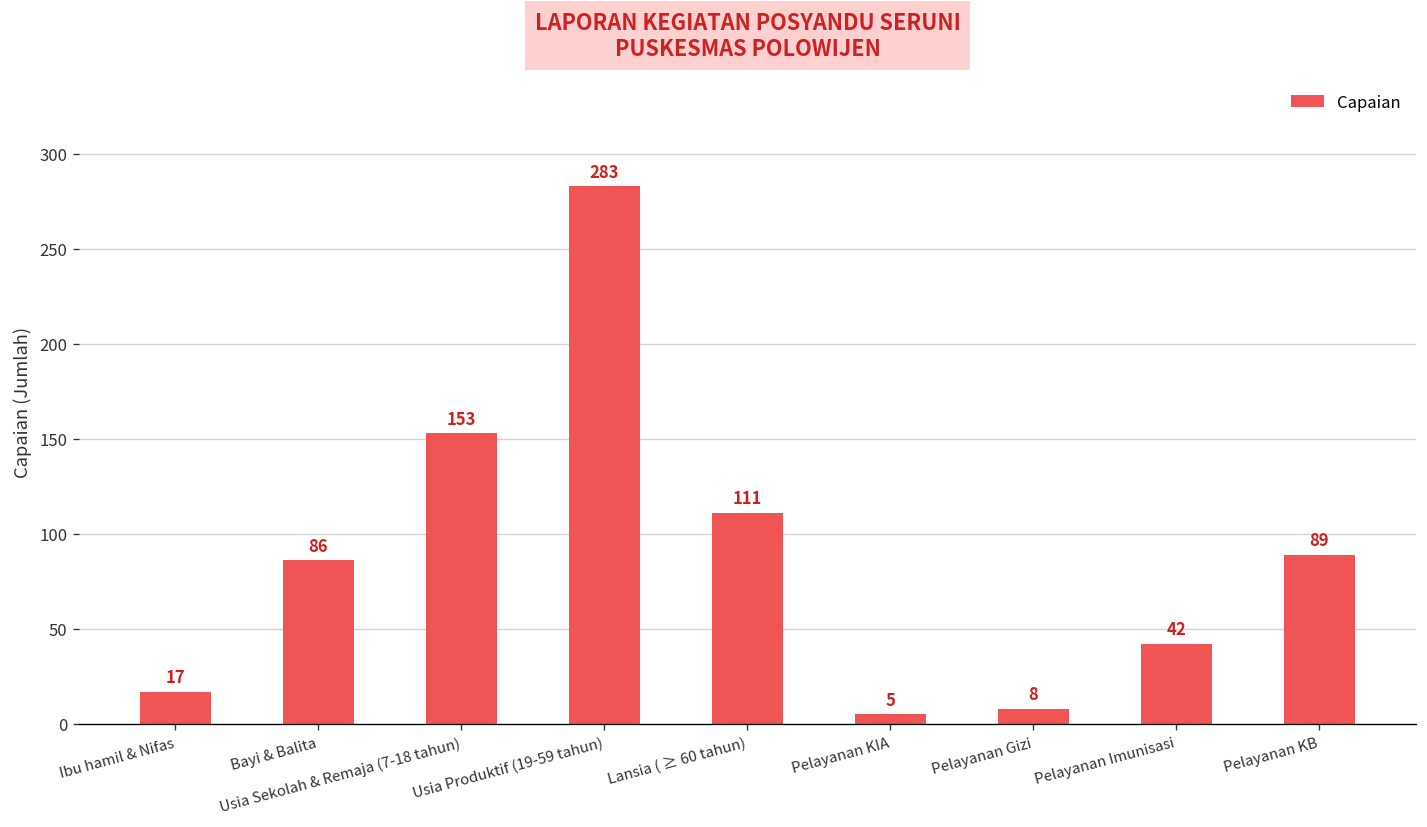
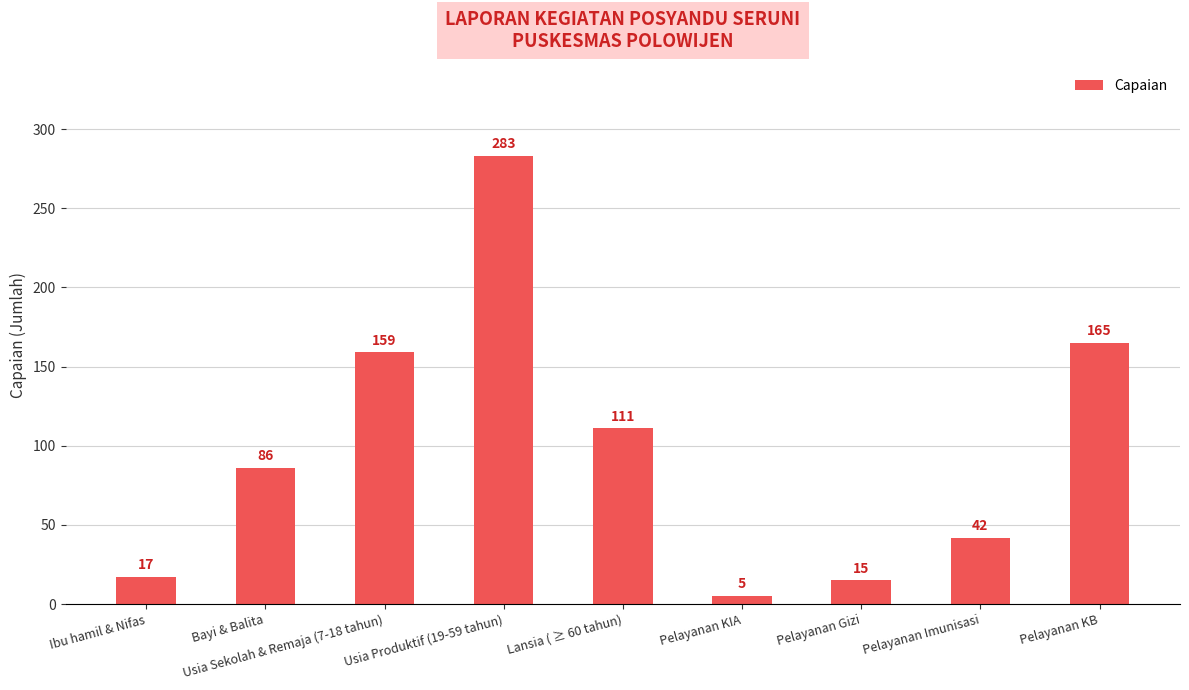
Usia Sekolah & Remaja (7-18 tahun): 153 -> 159
Pelayanan Gizi: 8 -> 15
Pelayanan KB: 89 -> 165
